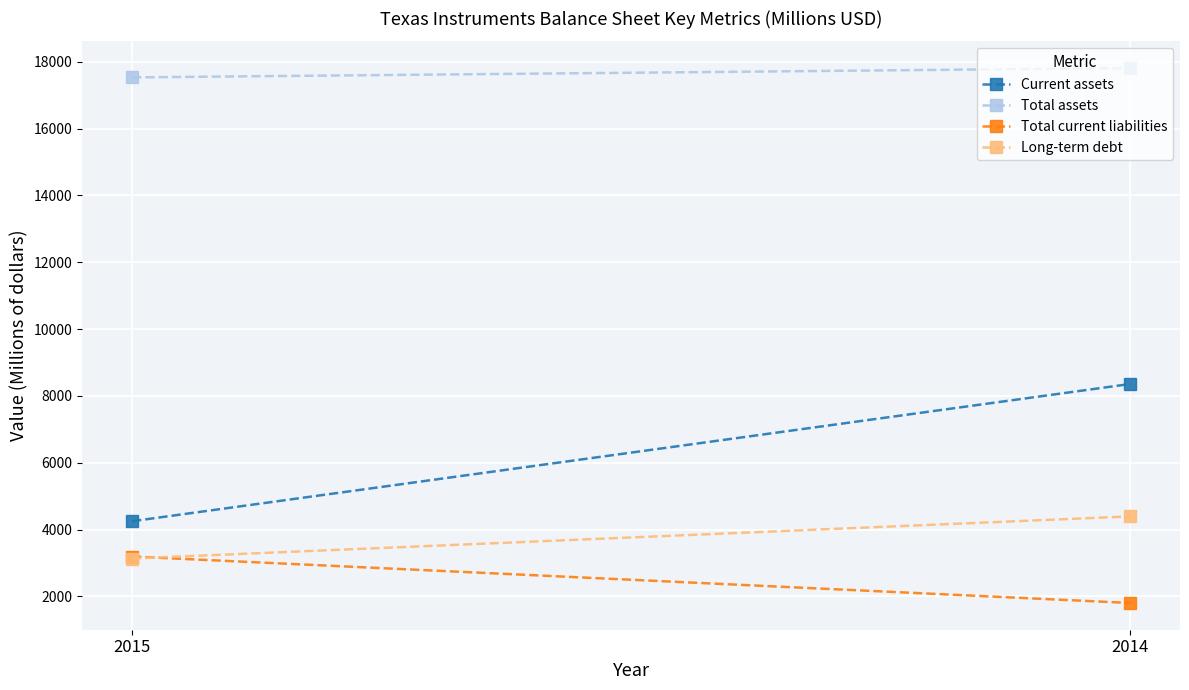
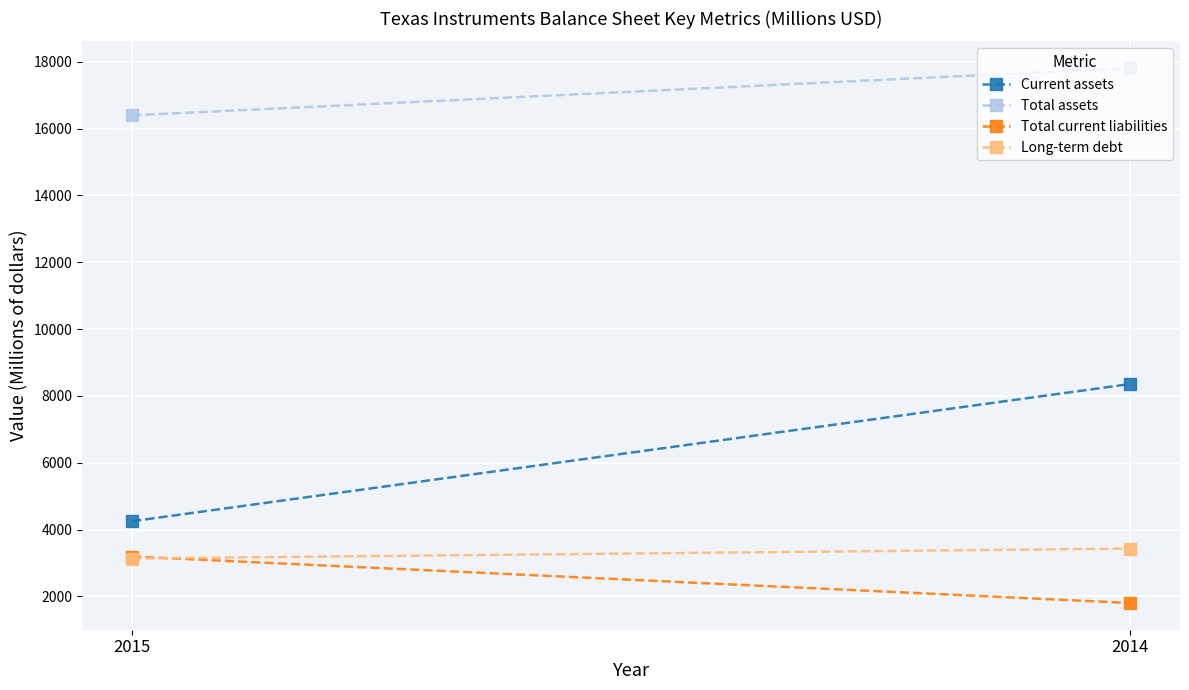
Total assets, 2015: 17500 -> 16400
Long-term debt, 2014: 4400 -> 3400
